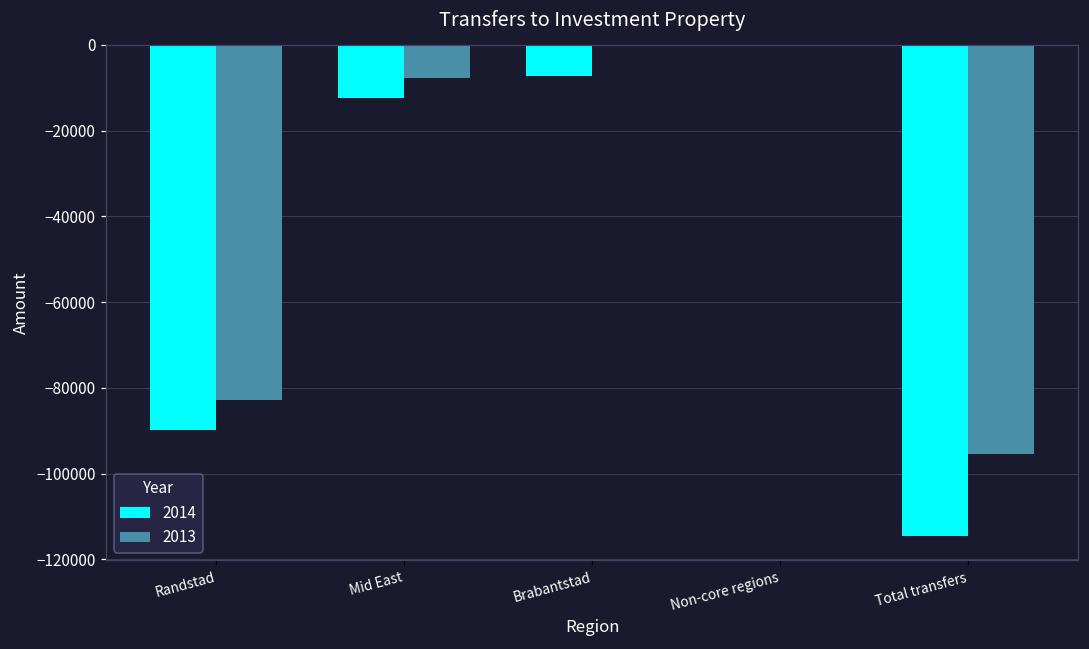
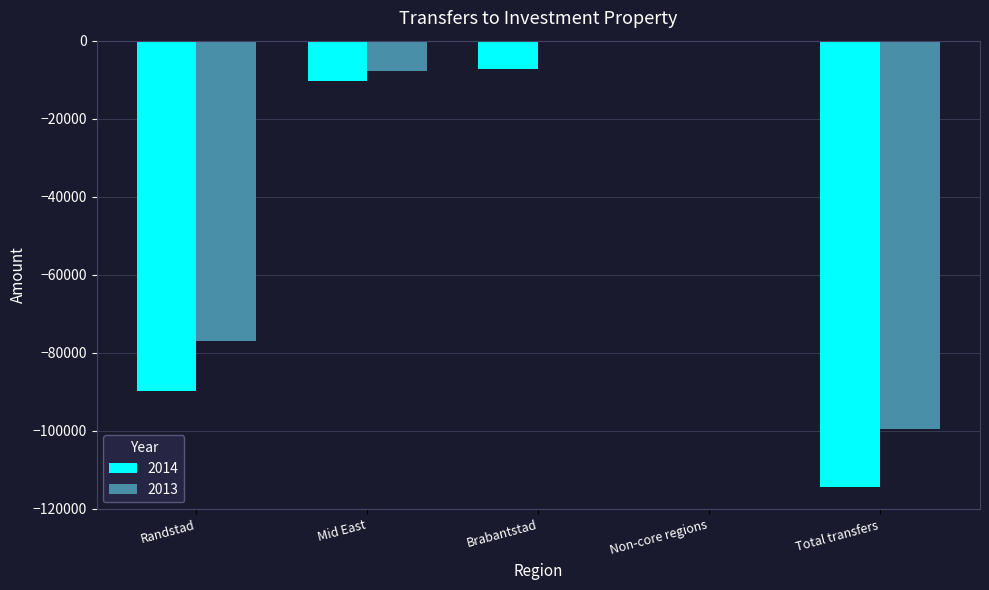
2013, Randstad: -83000 -> -77000
2014, Mid East: -13000 -> -10000
2013, Total transfers: -95000 -> -100000
